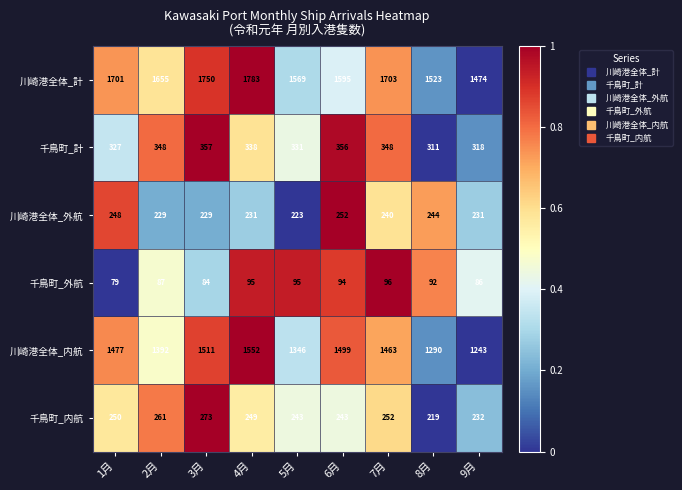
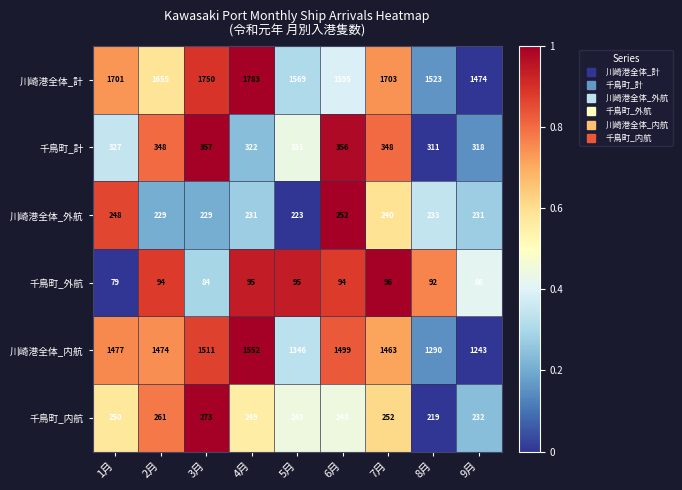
千鳥町_計, 4月: 338 -> 322
川崎港全体_外航, 8月: 244 -> 233
千鳥町_外航, 2月: 87 -> 94
川崎港全体_内航, 2月: 1392 -> 1474
